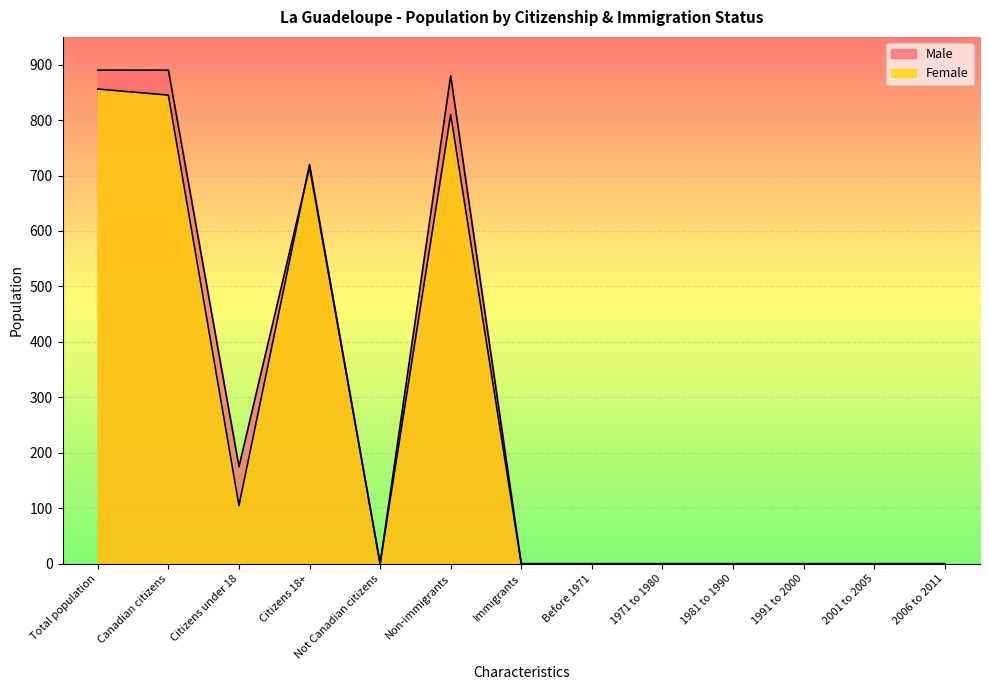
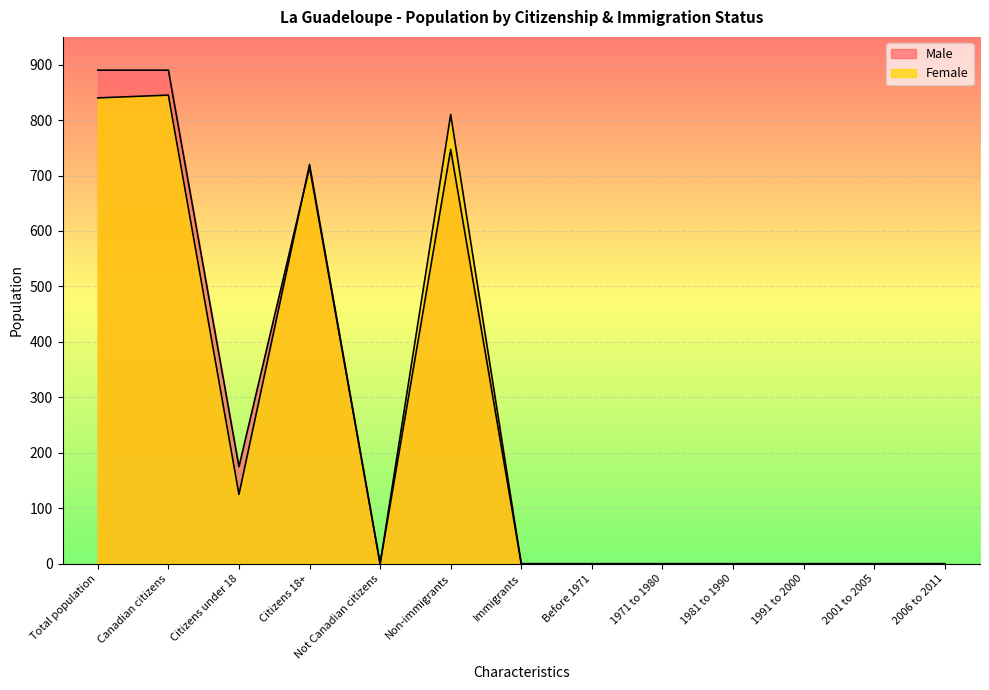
Female, Total population: 860 -> 840
Female, Citizens under 18: 110 -> 130
Male, Non-immigrants: 880 -> 750
